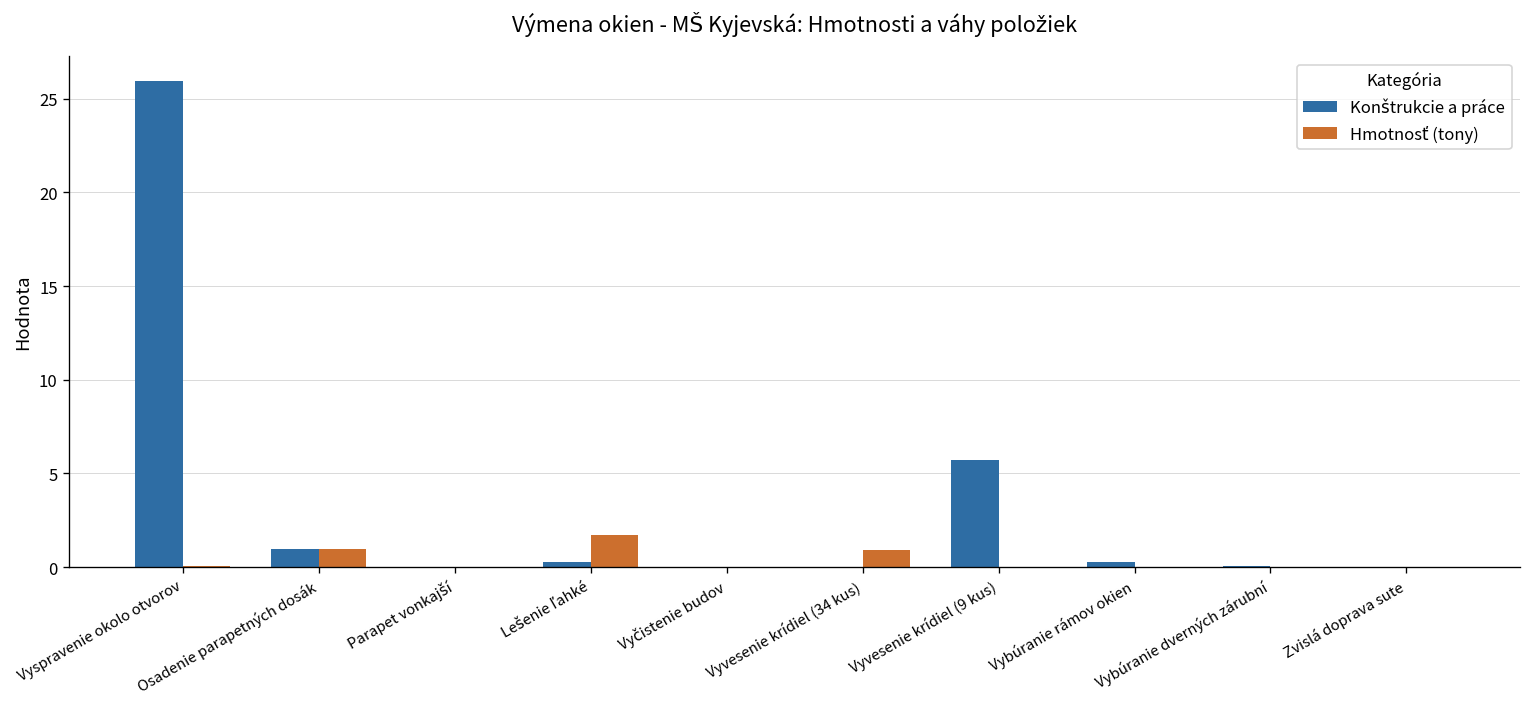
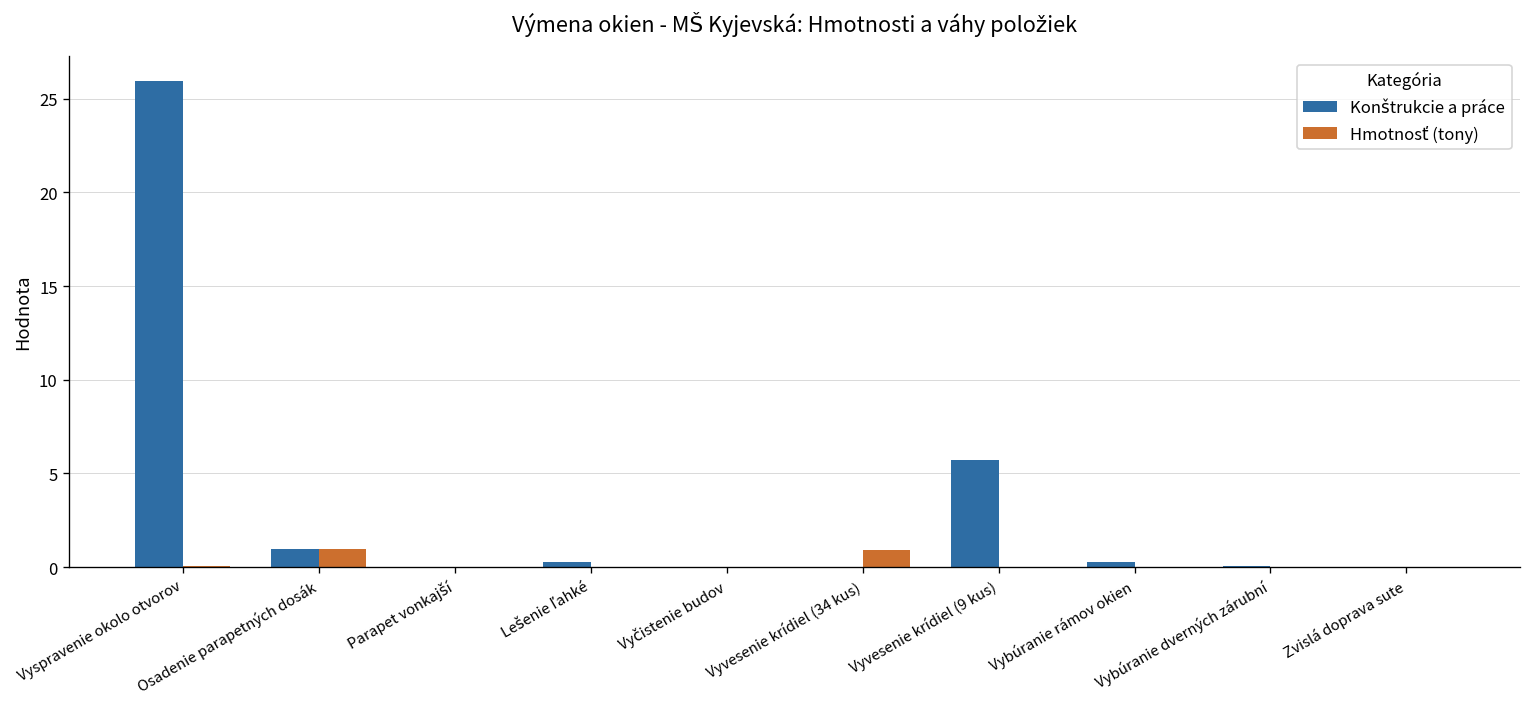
Hmotnosť (tony), Lešenie ľahké: 1.7 -> 0.0
